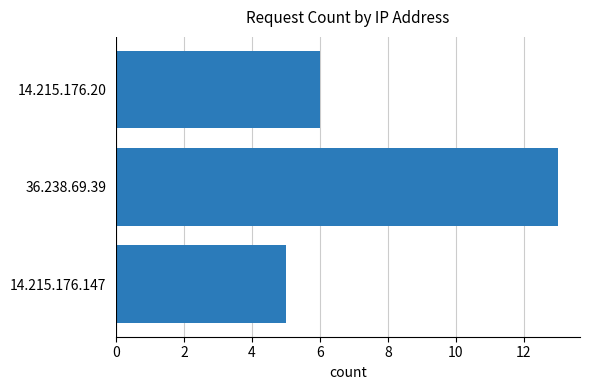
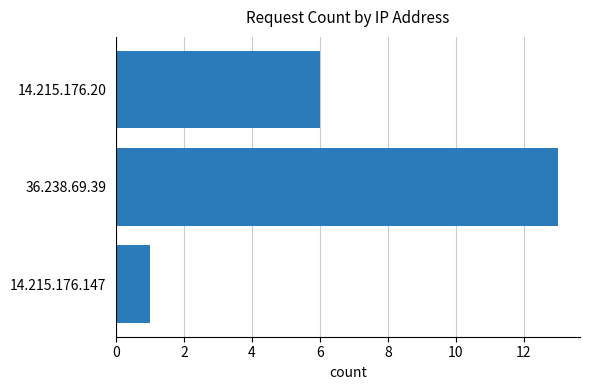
14.215.176.147: 5 -> 1
